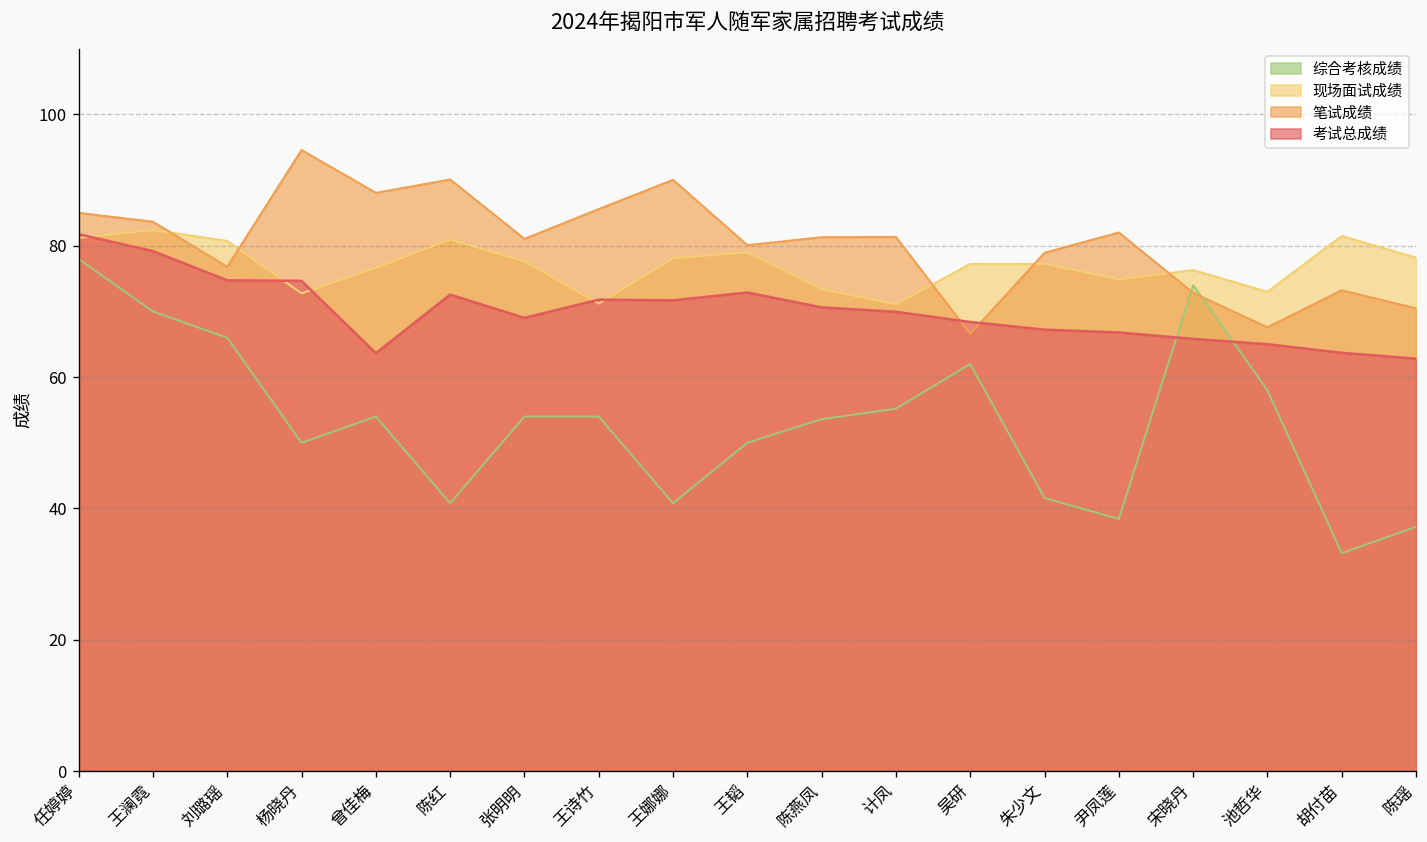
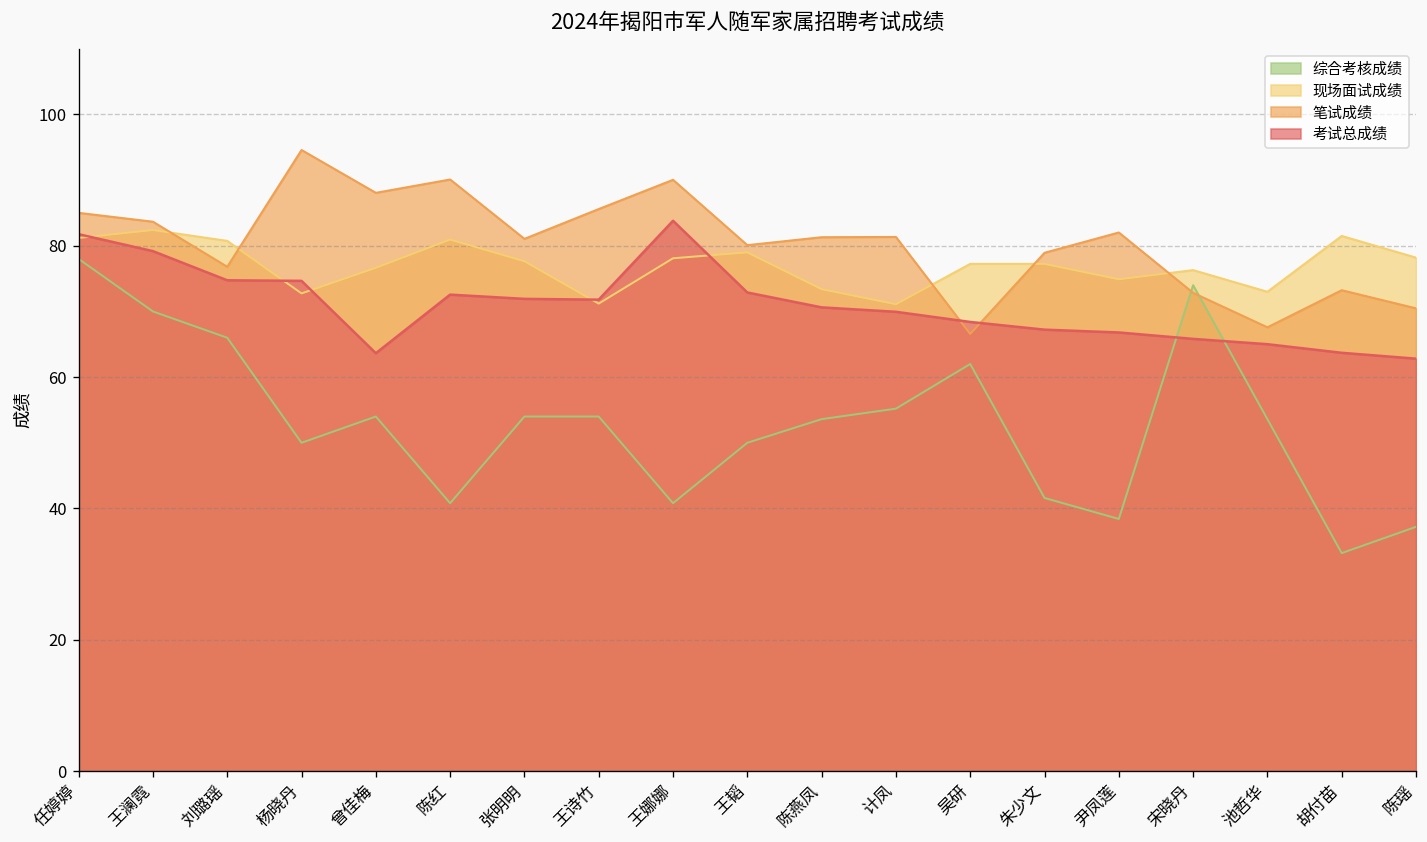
考试总成绩, 张明明: 69 -> 72
考试总成绩, 王娜娜: 72 -> 84
综合考核成绩, 池哲华: 58 -> 54
